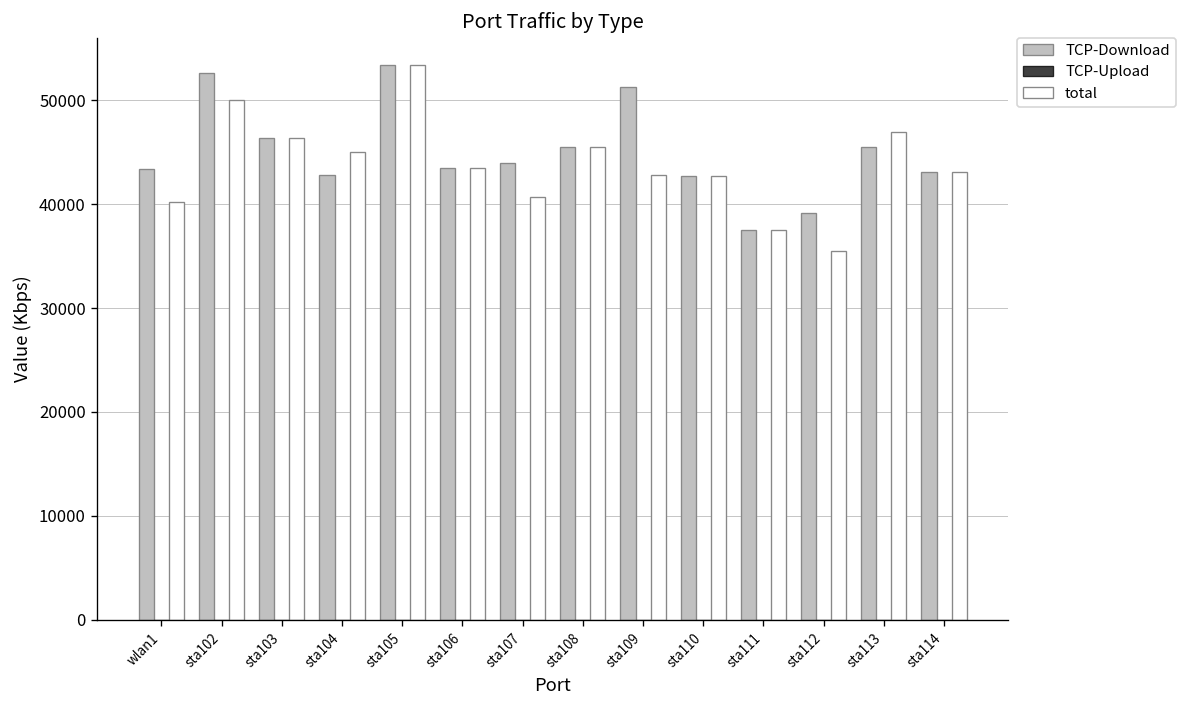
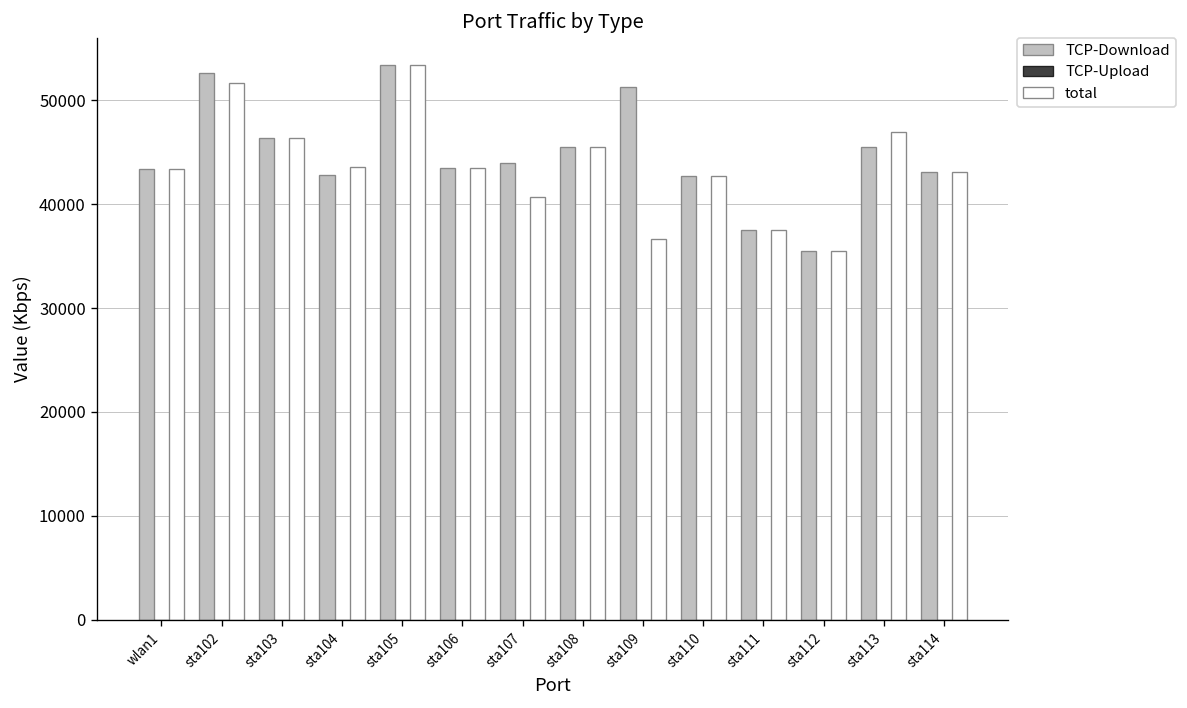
total, wlan1: 40000 -> 43000
total, sta102: 50000 -> 52000
total, sta104: 45000 -> 44000
total, sta109: 43000 -> 37000
TCP-Download, sta112: 39000 -> 35000
